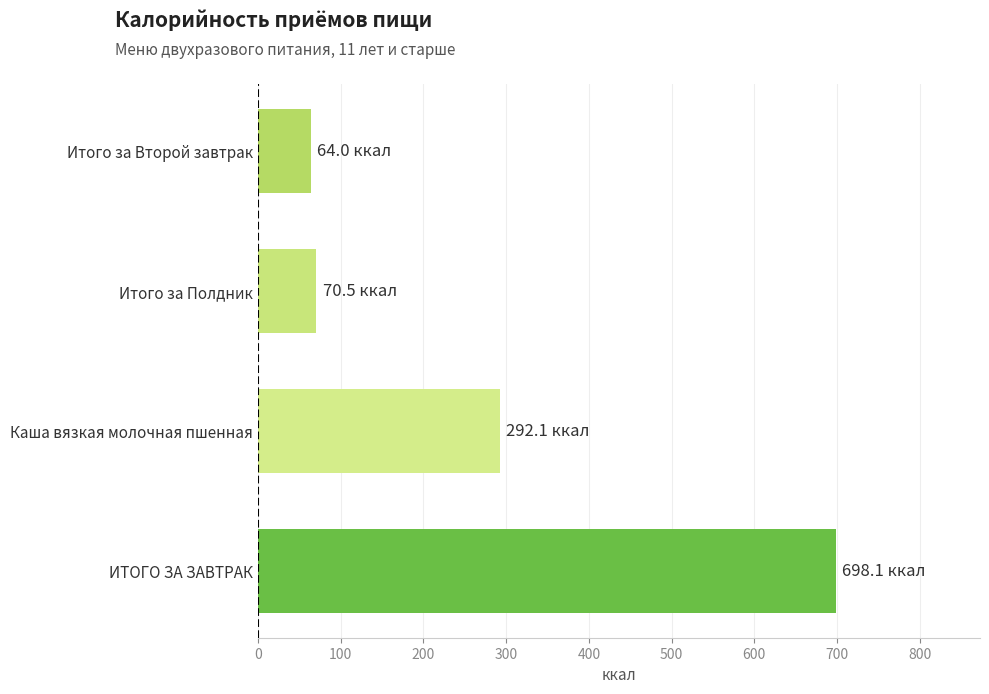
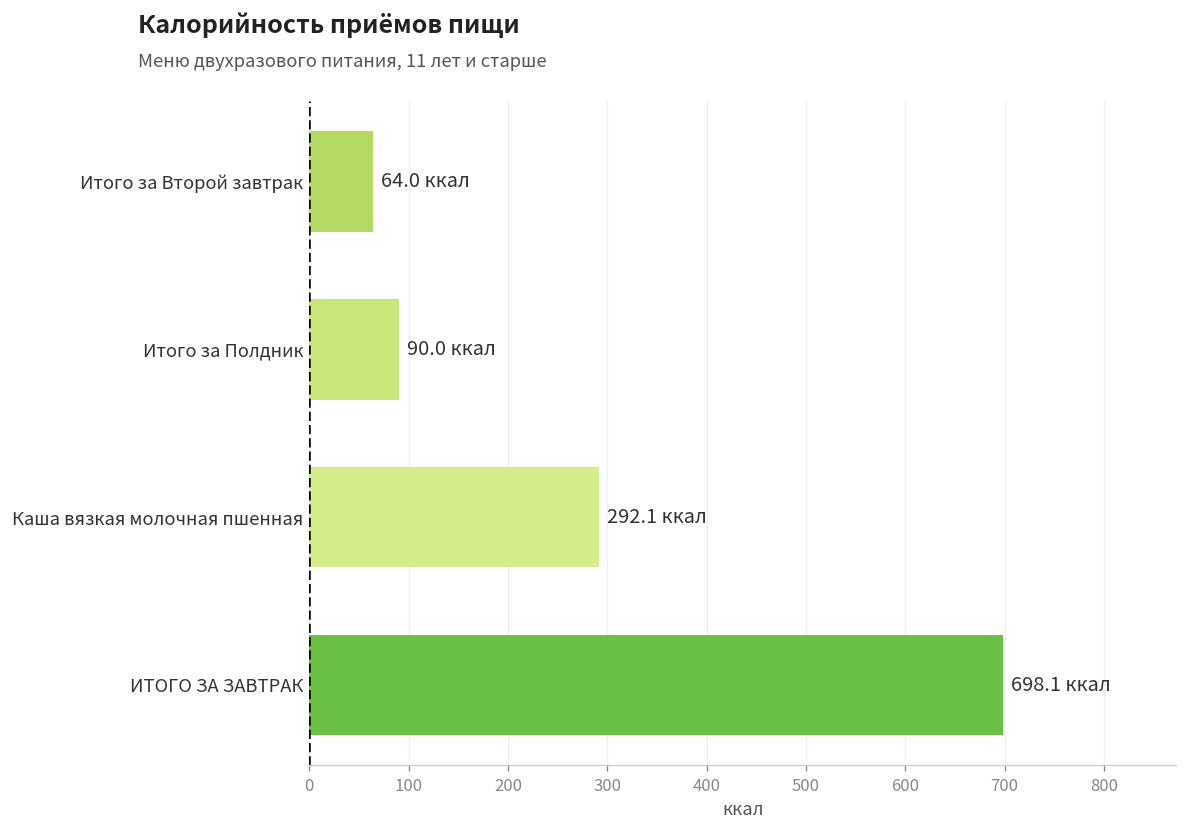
Итого за Полдник: 70.5 -> 90.0
